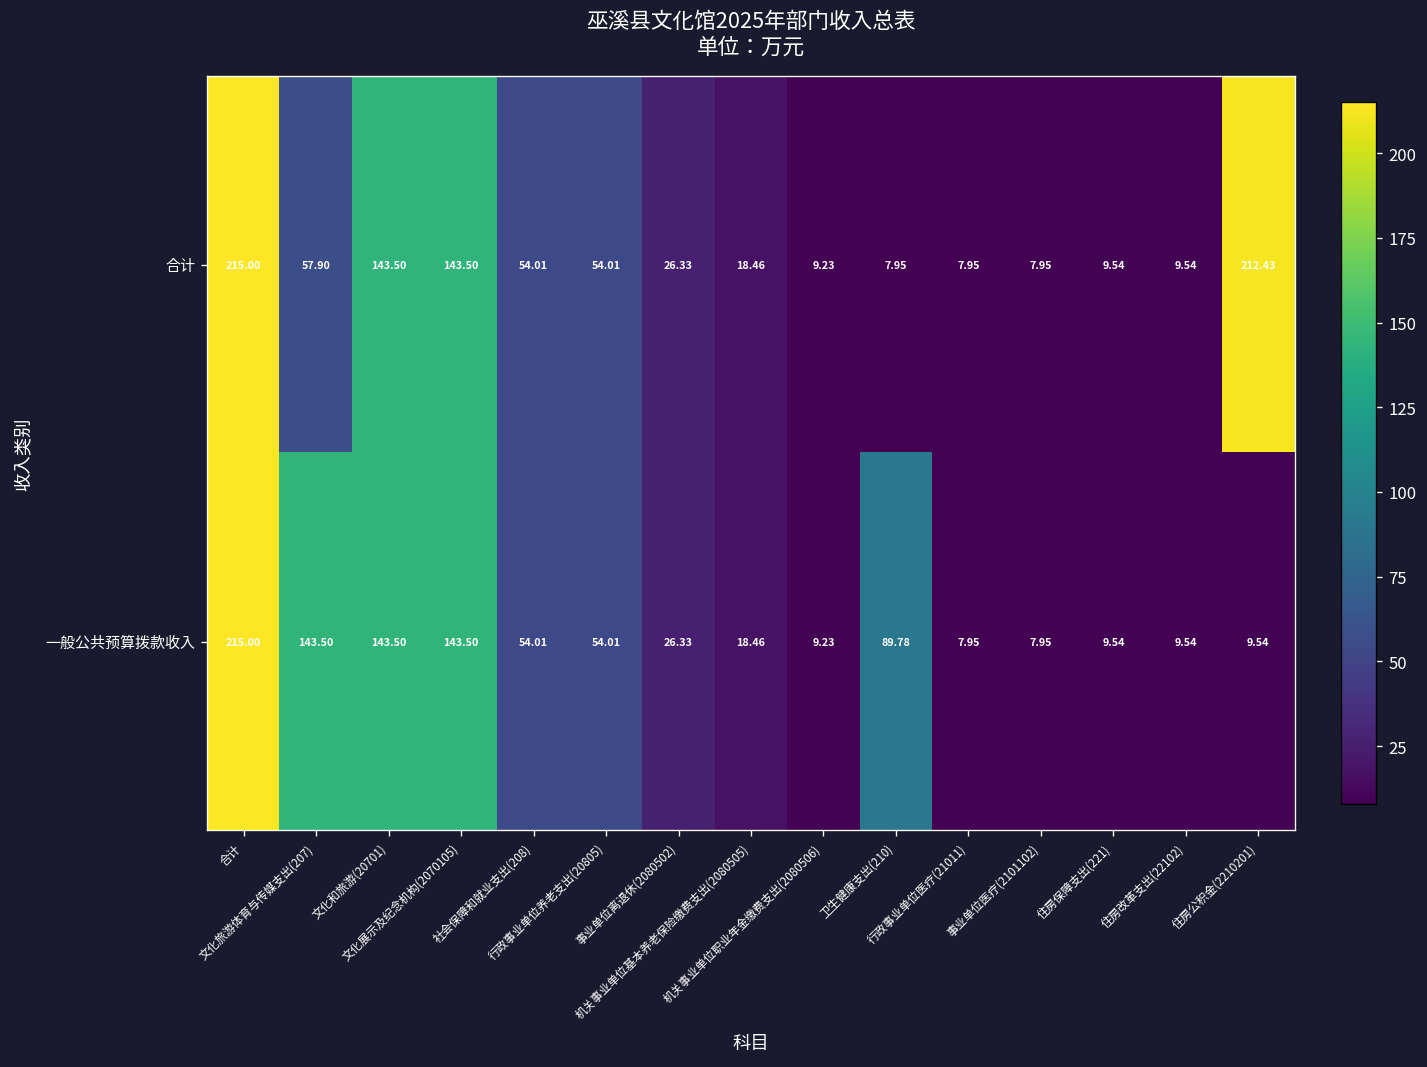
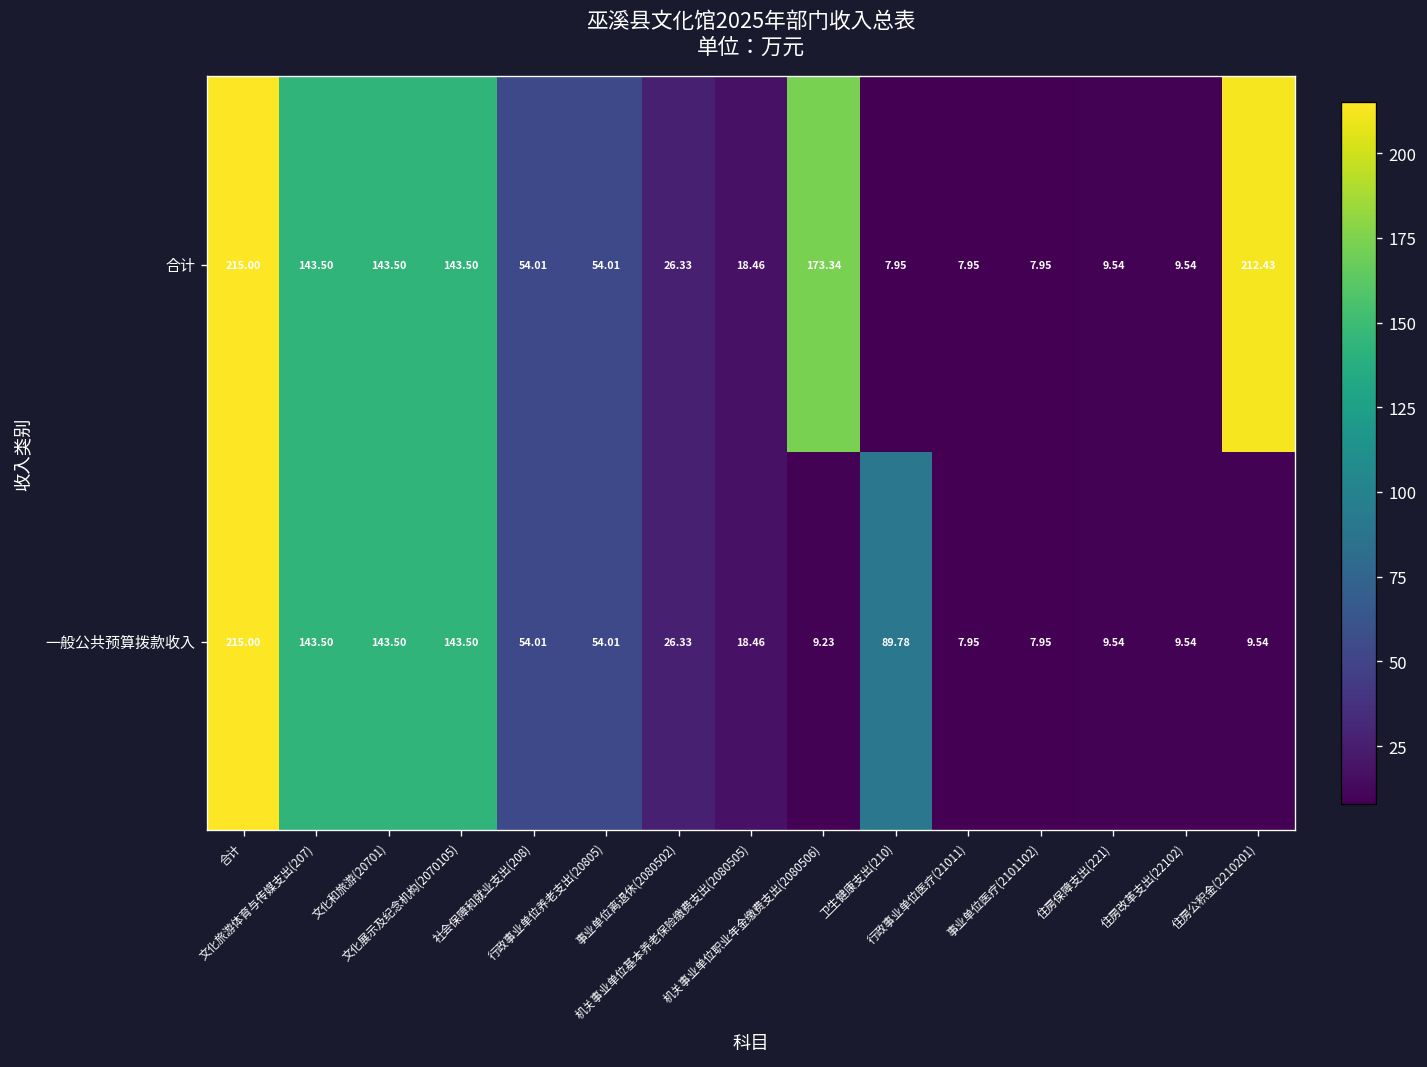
合计, 文化旅游体育与传媒支出(207): 57.90 -> 143.50
合计, 机关事业单位职业年金缴费支出(2080506): 9.23 -> 173.34
